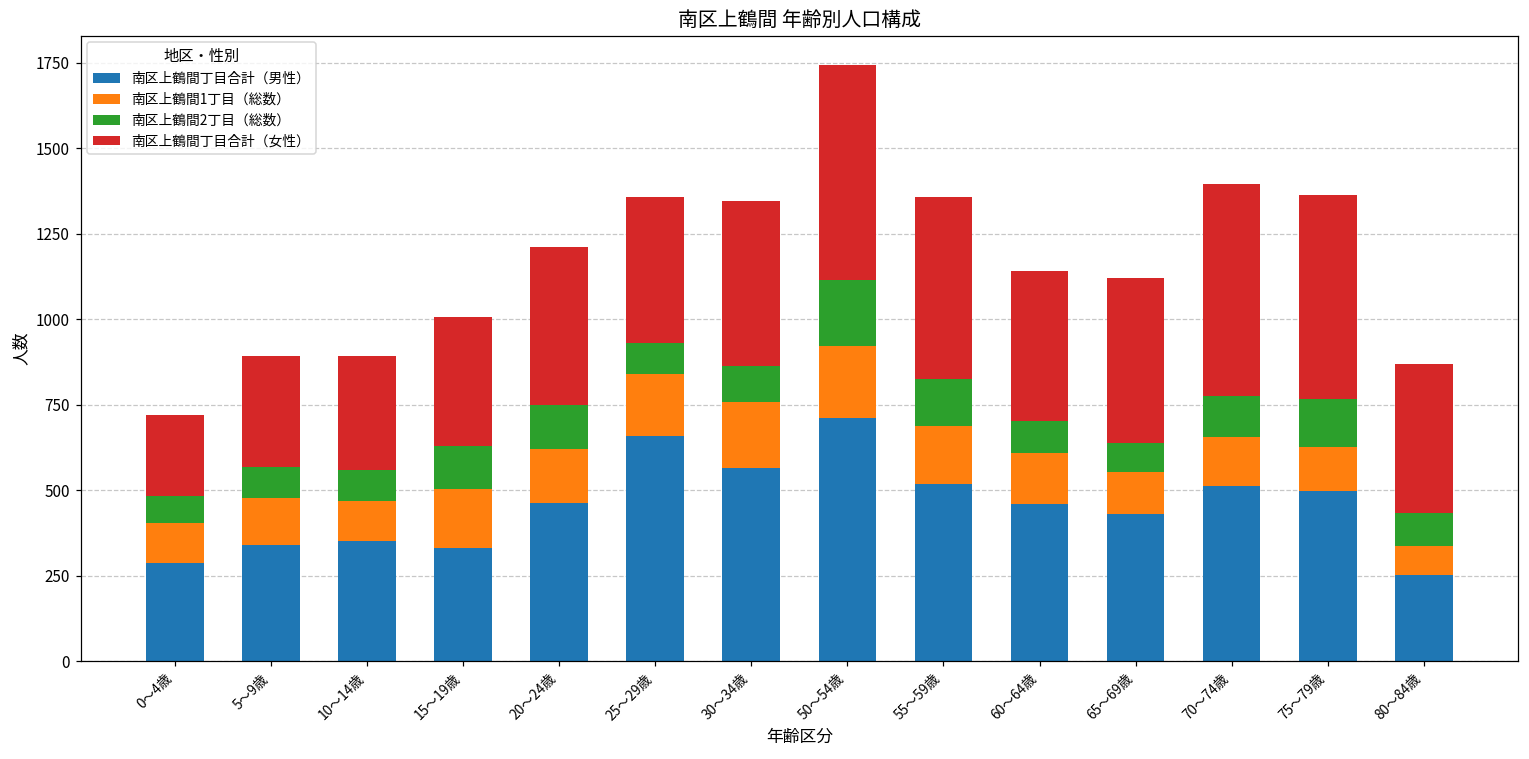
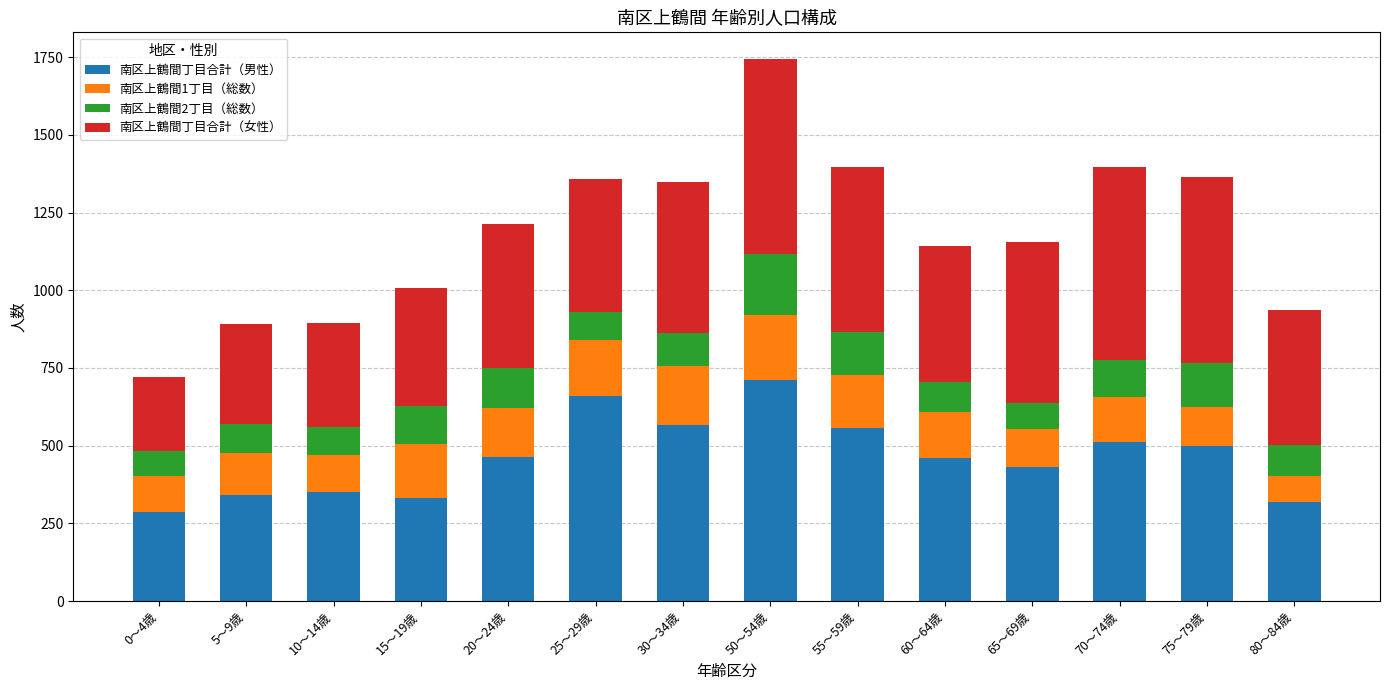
南区上鶴間丁目合計（男性）, 55～59歳: 520 -> 560
南区上鶴間丁目合計（女性）, 65～69歳: 480 -> 520
南区上鶴間丁目合計（男性）, 80～84歳: 250 -> 320
